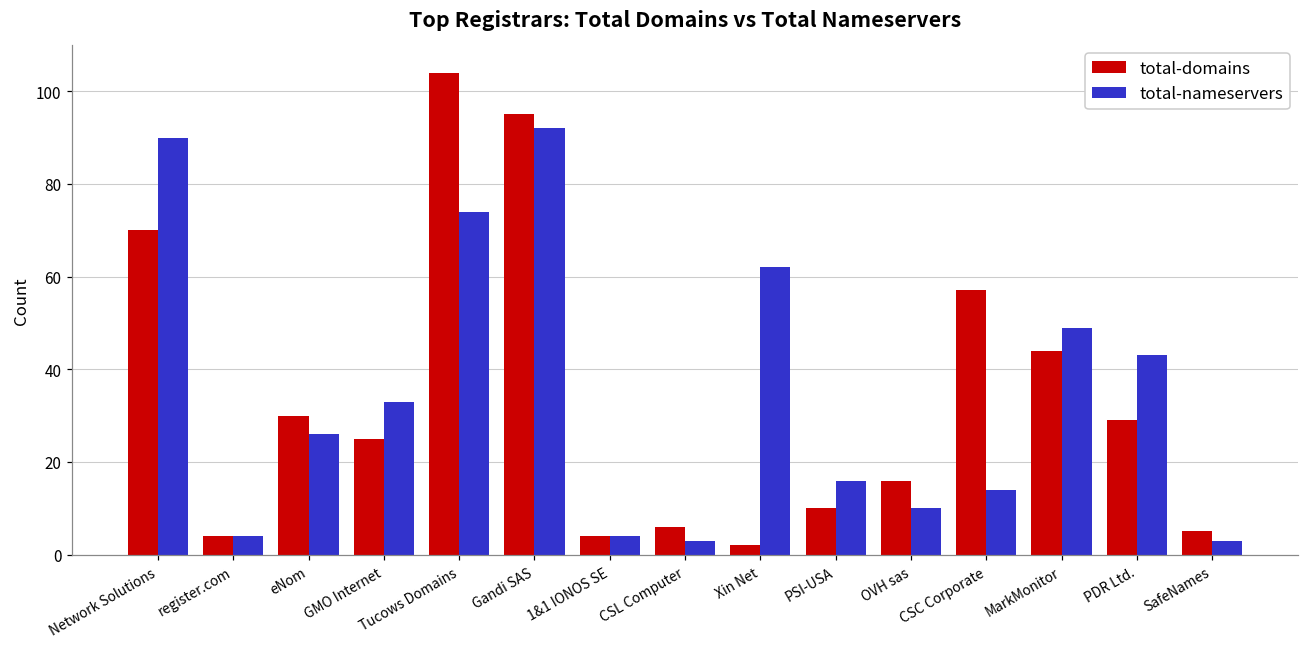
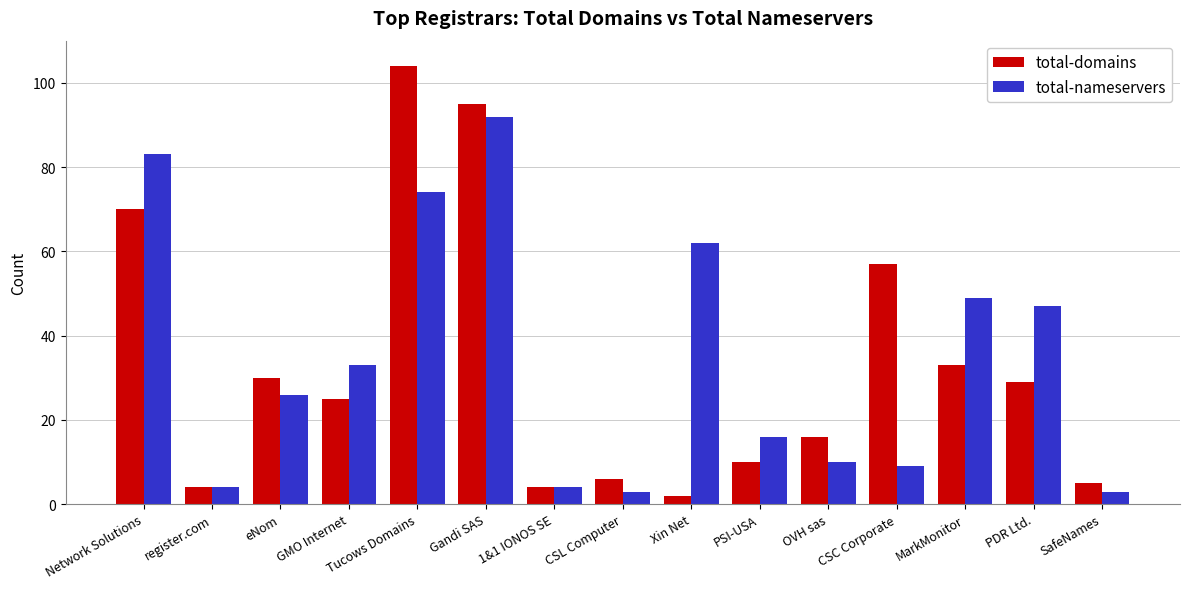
total-nameservers, Network Solutions: 90 -> 83
total-nameservers, CSC Corporate: 14 -> 9
total-domains, MarkMonitor: 44 -> 33
total-nameservers, PDR Ltd.: 43 -> 47
